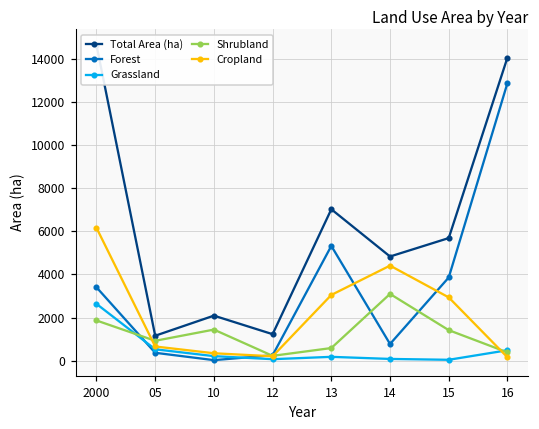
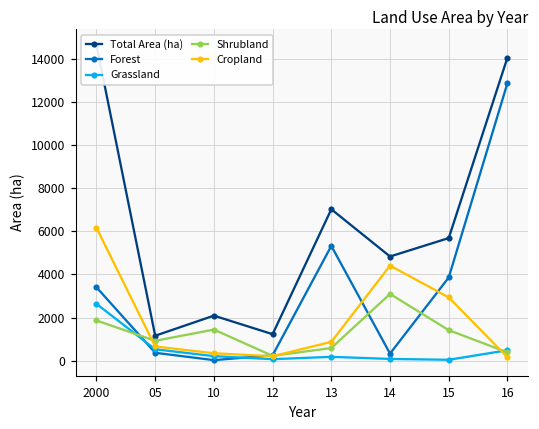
Cropland, 13: 3000 -> 900
Forest, 14: 800 -> 300
